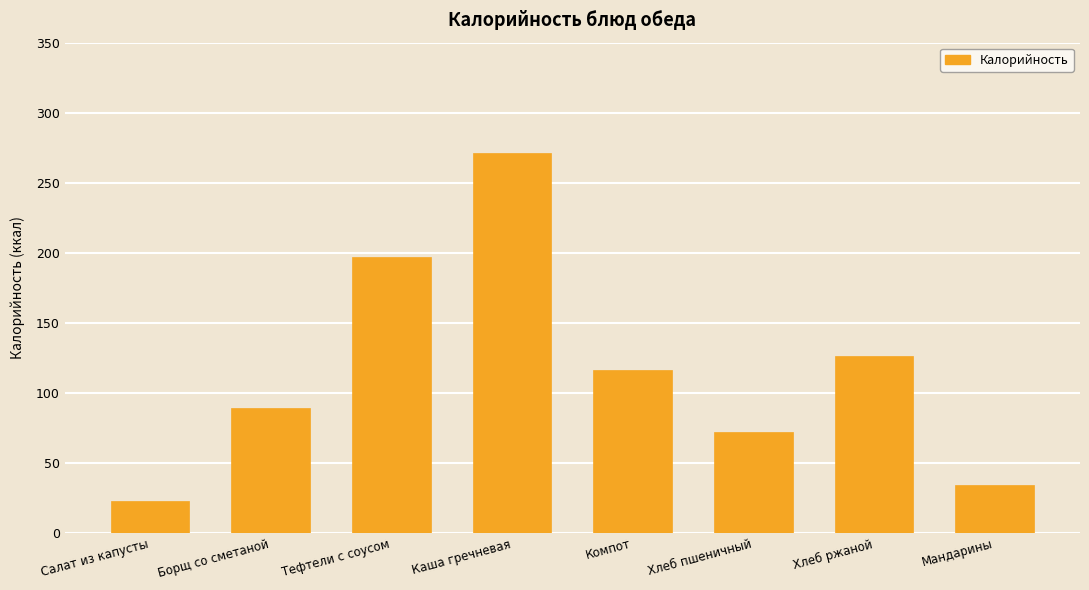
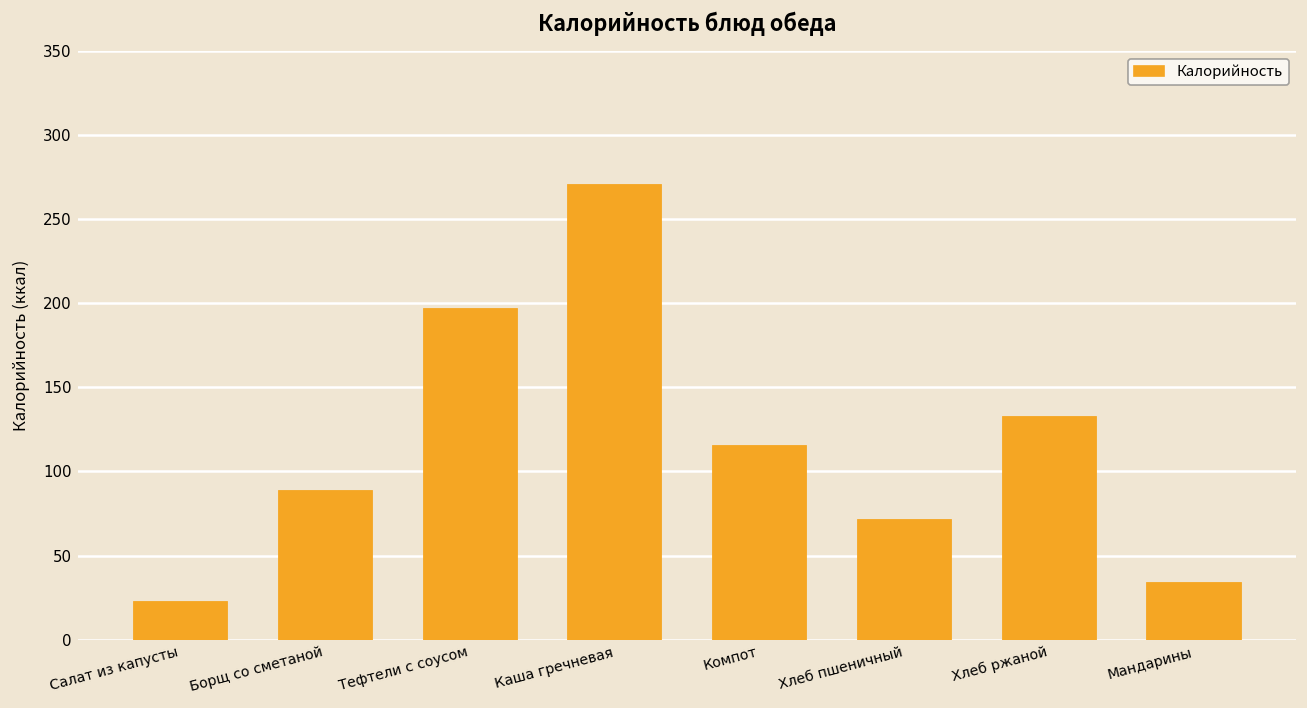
Хлеб ржаной: 126 -> 133
